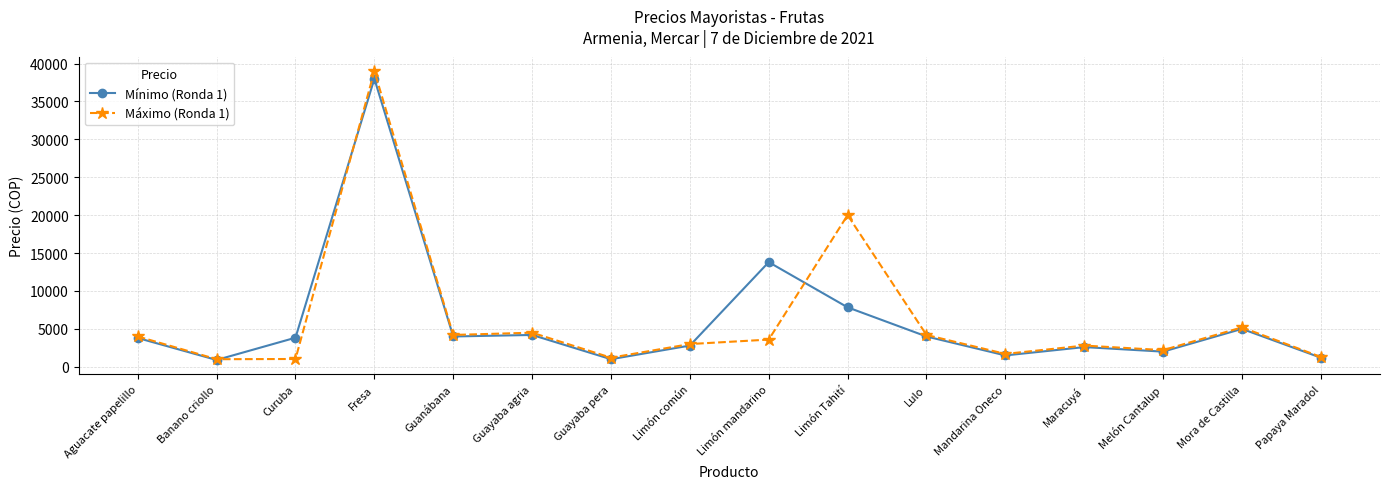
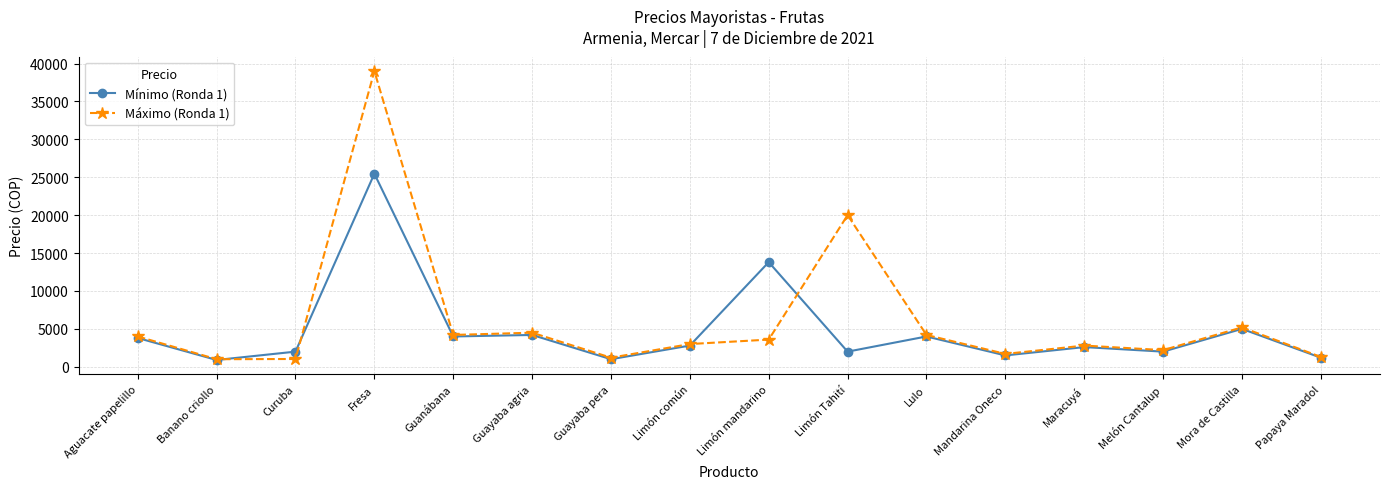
Mínimo (Ronda 1), Curuba: 4000 -> 2000
Mínimo (Ronda 1), Fresa: 38000 -> 25000
Mínimo (Ronda 1), Limón Tahití: 8000 -> 2000
